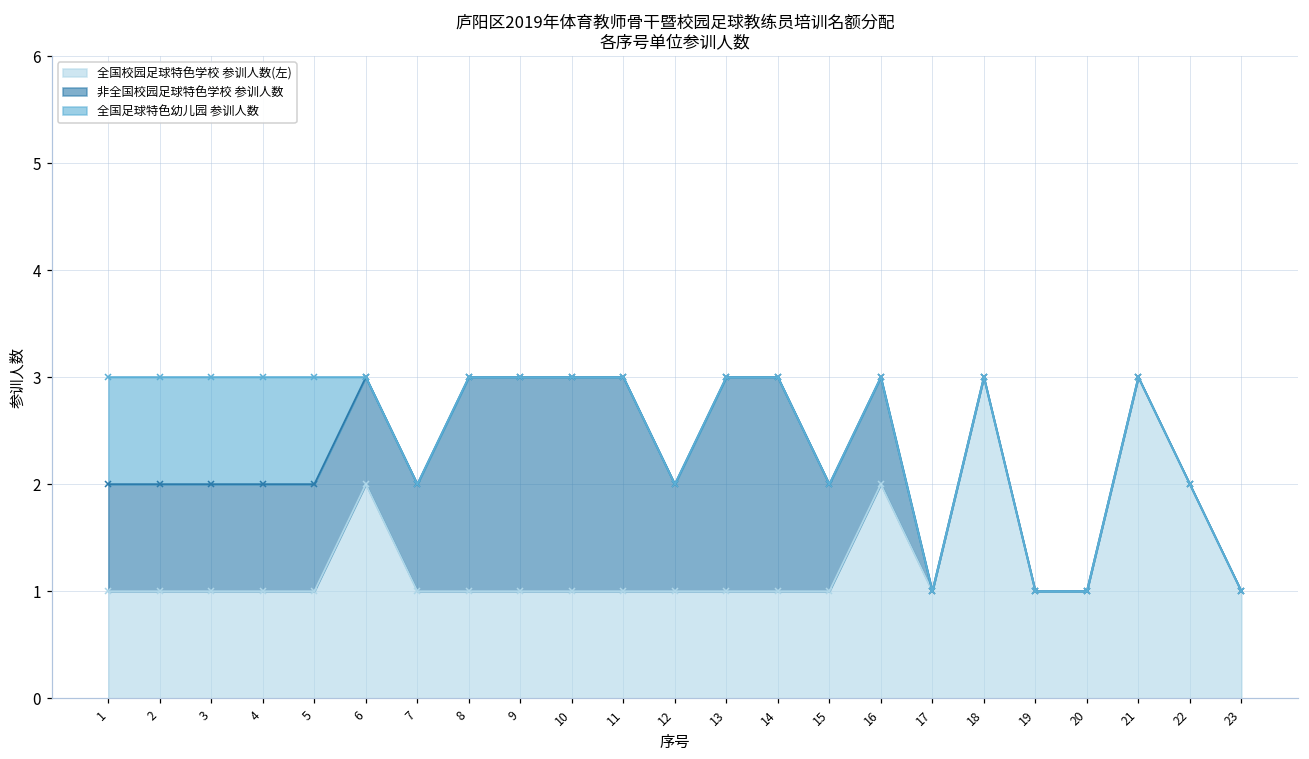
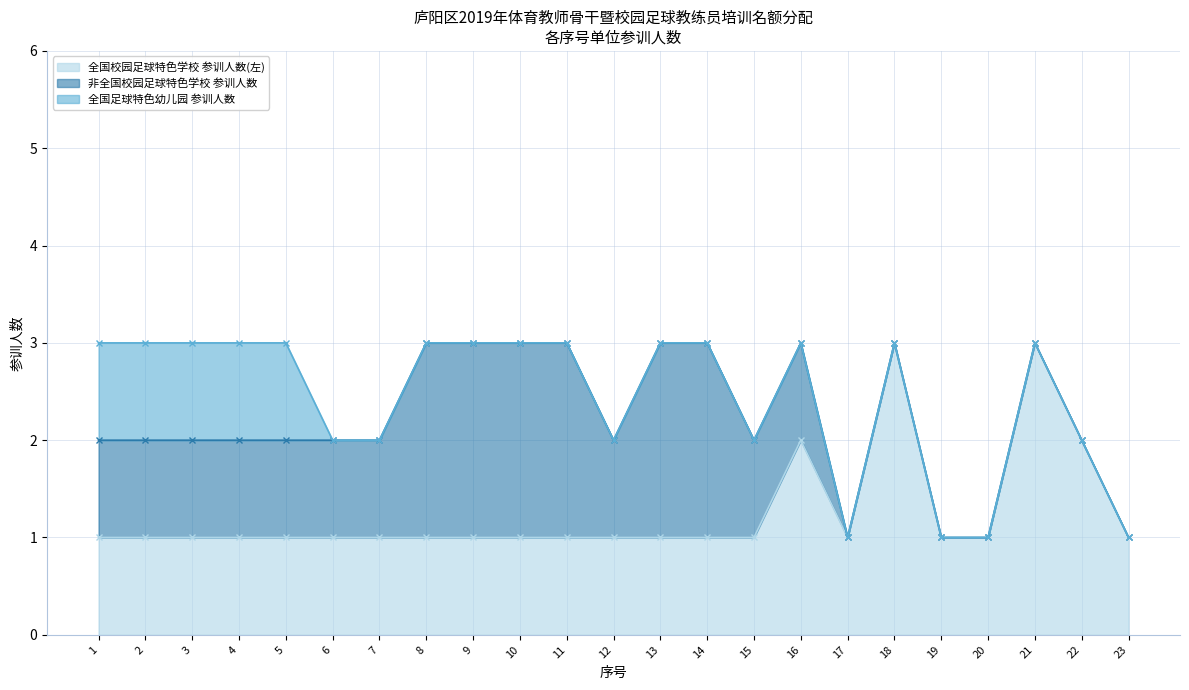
全国校园足球特色学校 参训人数(左), 6: 2 -> 1
